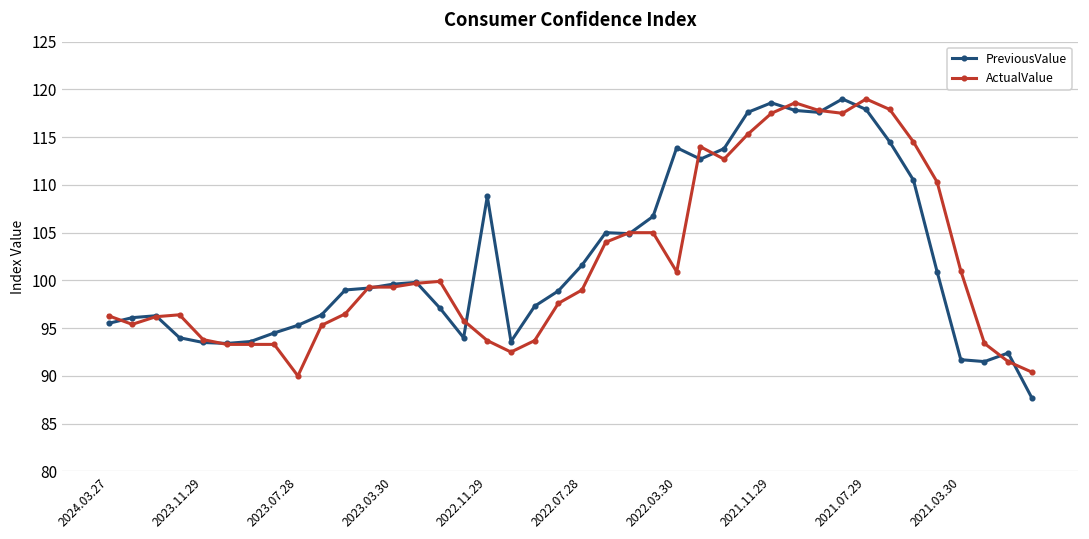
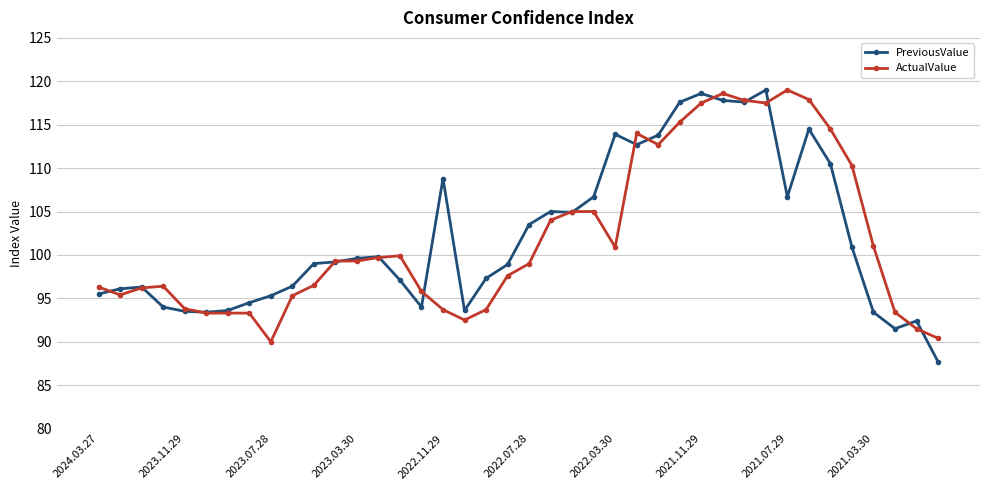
PreviousValue, 2022.07.28: 102 -> 104
PreviousValue, 2021.07.29: 118 -> 107
PreviousValue, 2021.03.30: 92 -> 93
